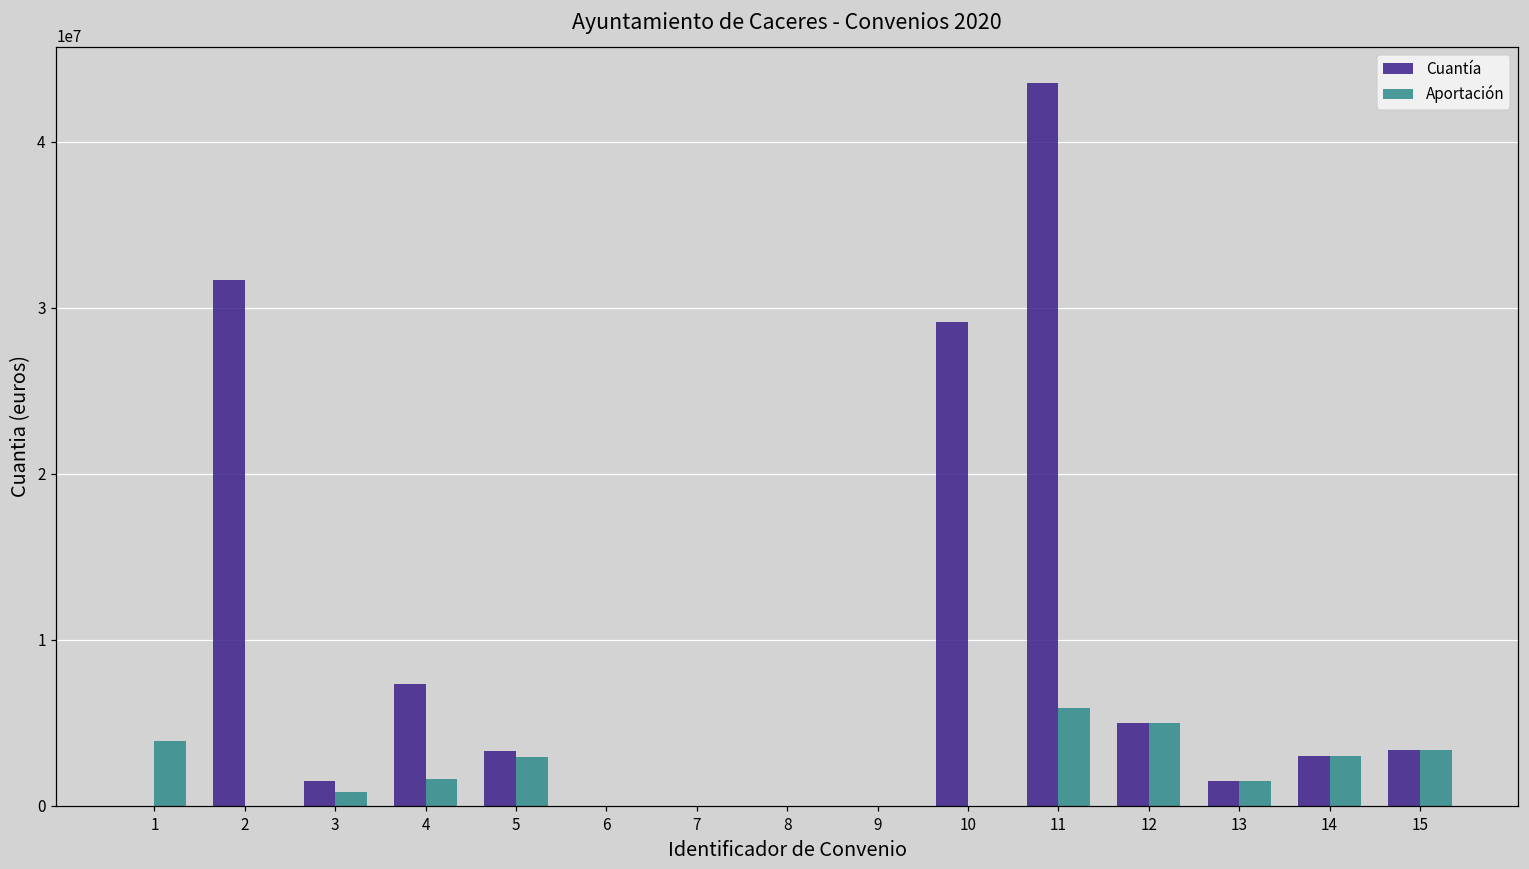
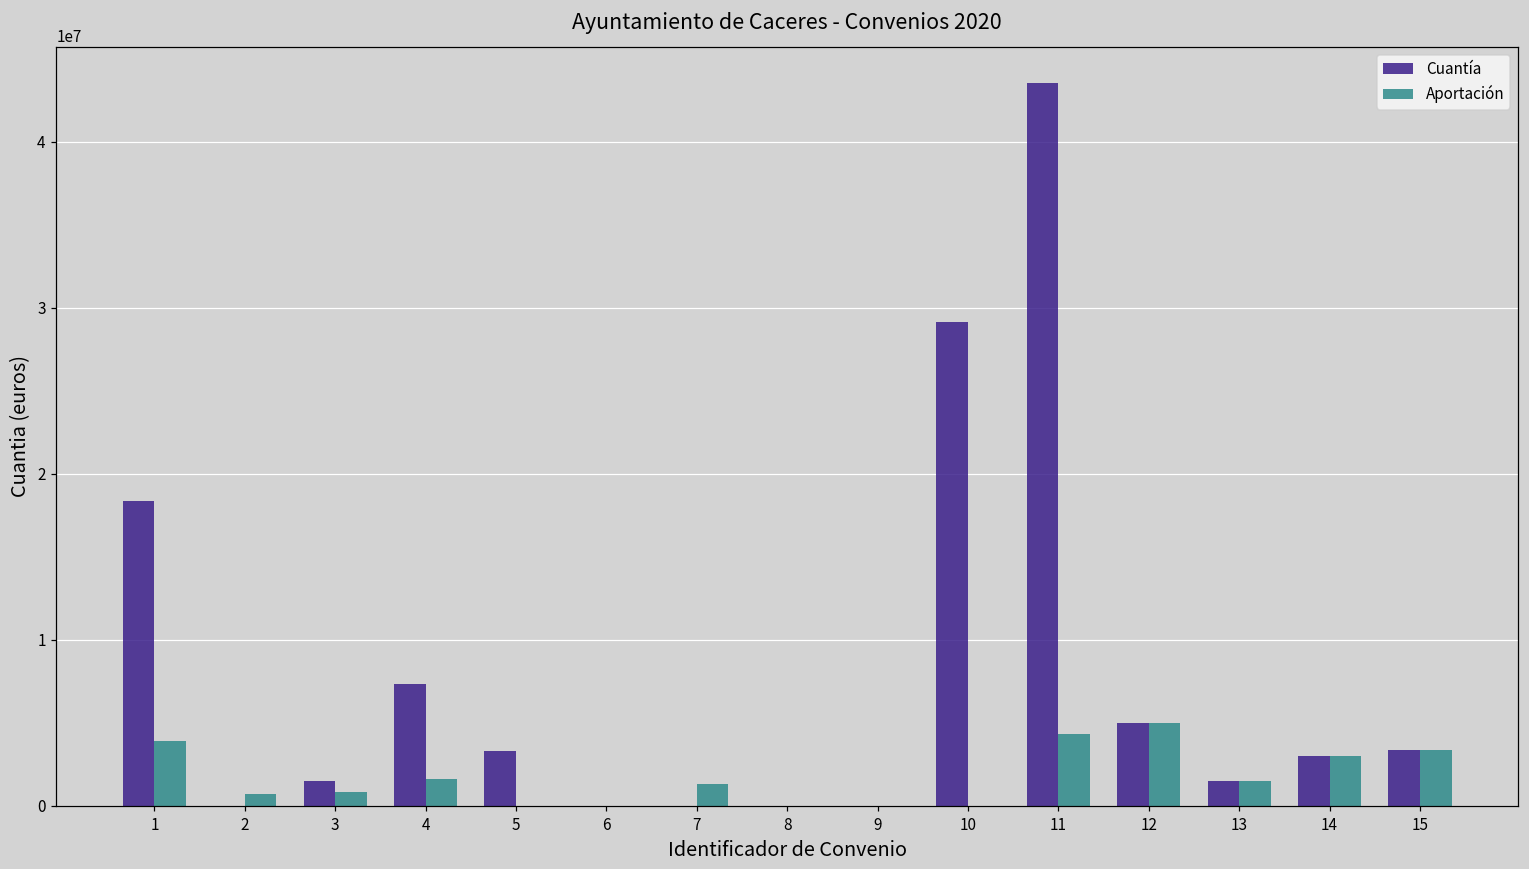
Cuantía, 1: 0 -> 18400000
Cuantía, 2: 31600000 -> 0
Aportación, 2: 0 -> 700000
Aportación, 5: 3000000 -> 0
Aportación, 7: 0 -> 1300000
Aportación, 11: 5900000 -> 4400000
